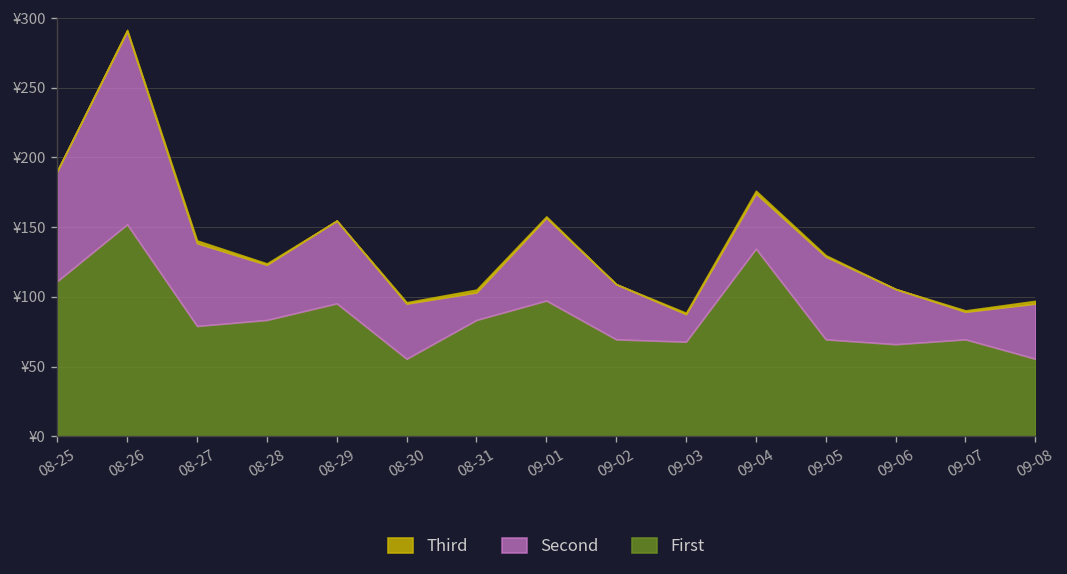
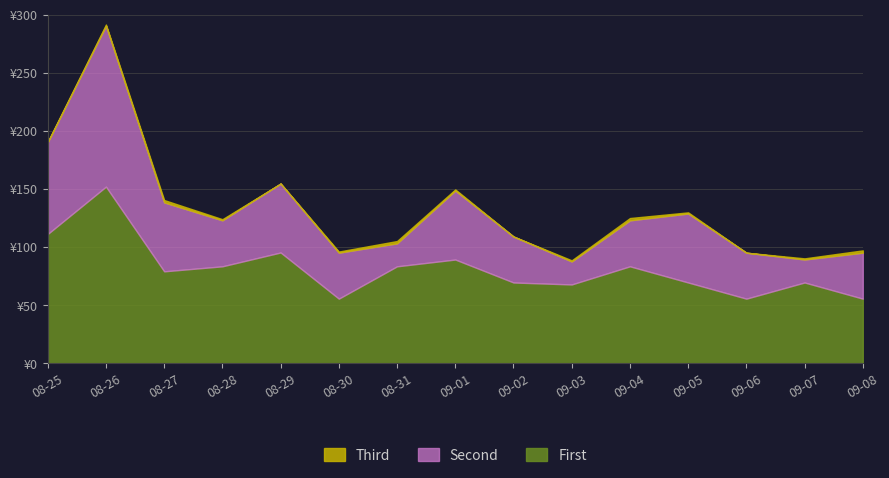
First, 09-01: ¥97 -> ¥89
First, 09-04: ¥135 -> ¥83
First, 09-06: ¥66 -> ¥56
